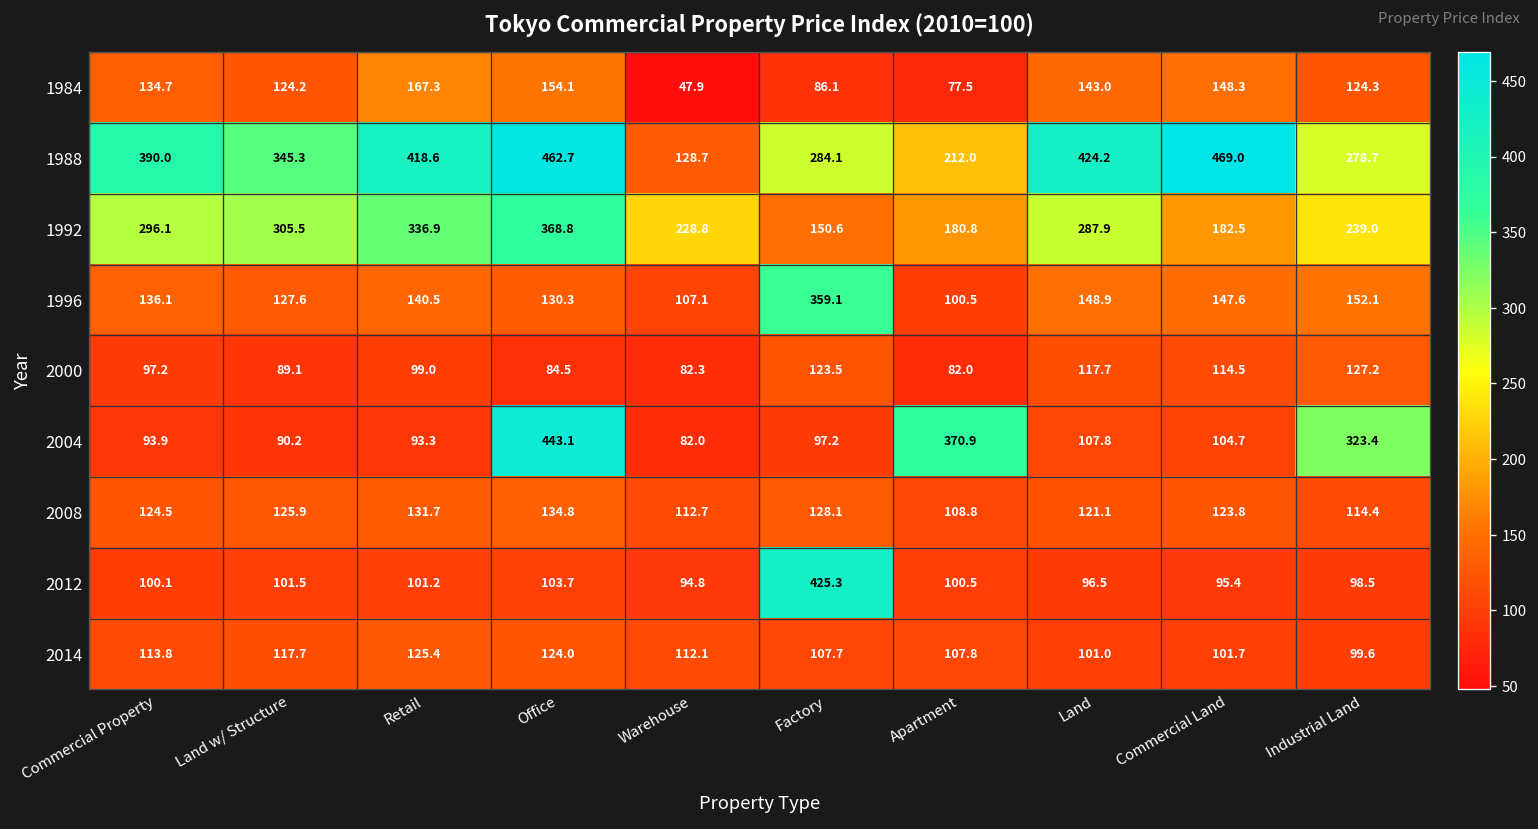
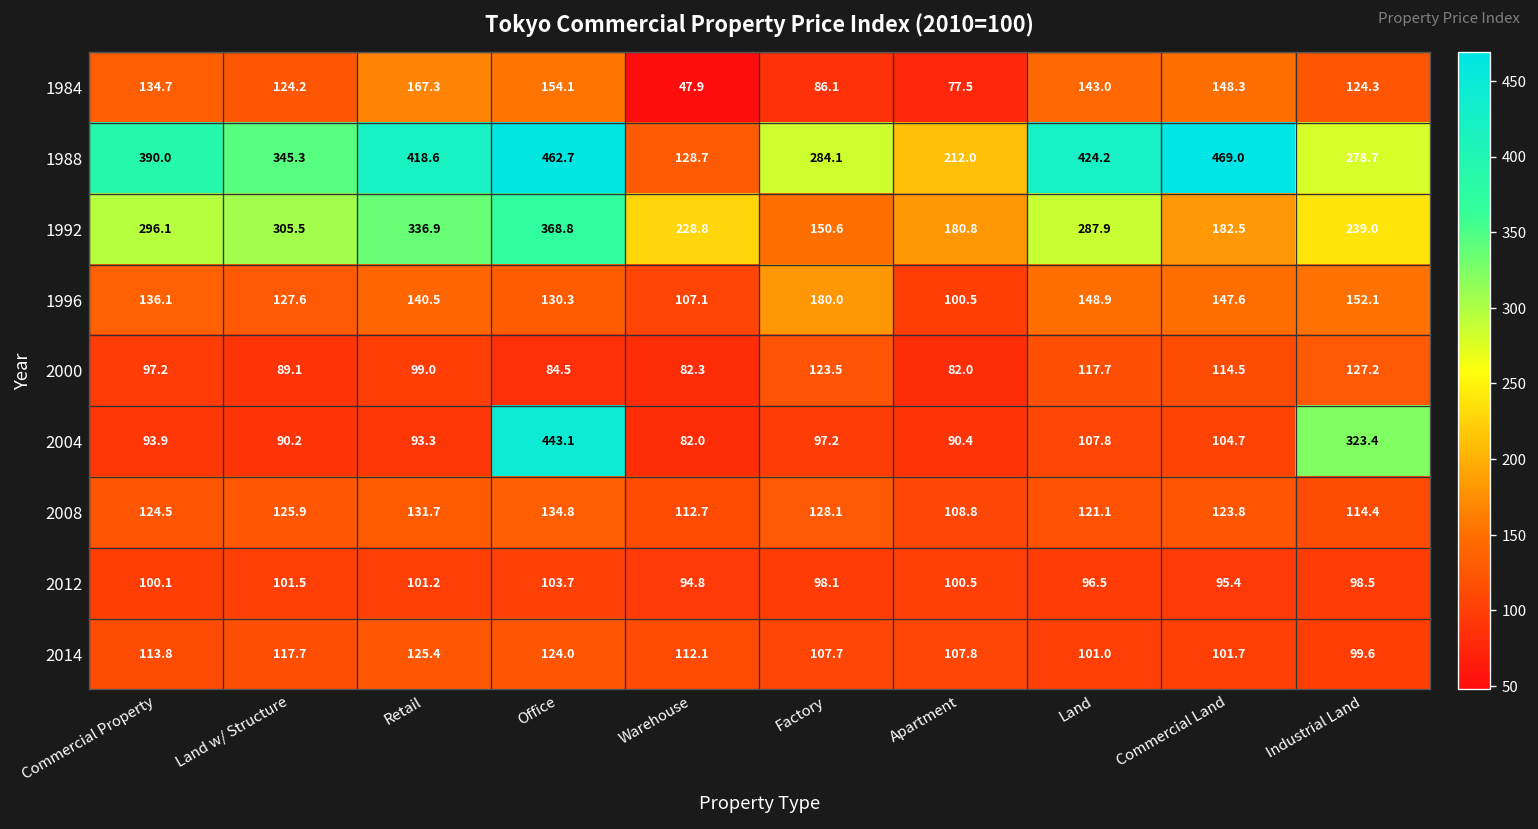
1996, Factory: 359.1 -> 180.0
2004, Apartment: 370.9 -> 90.4
2012, Factory: 425.3 -> 98.1
